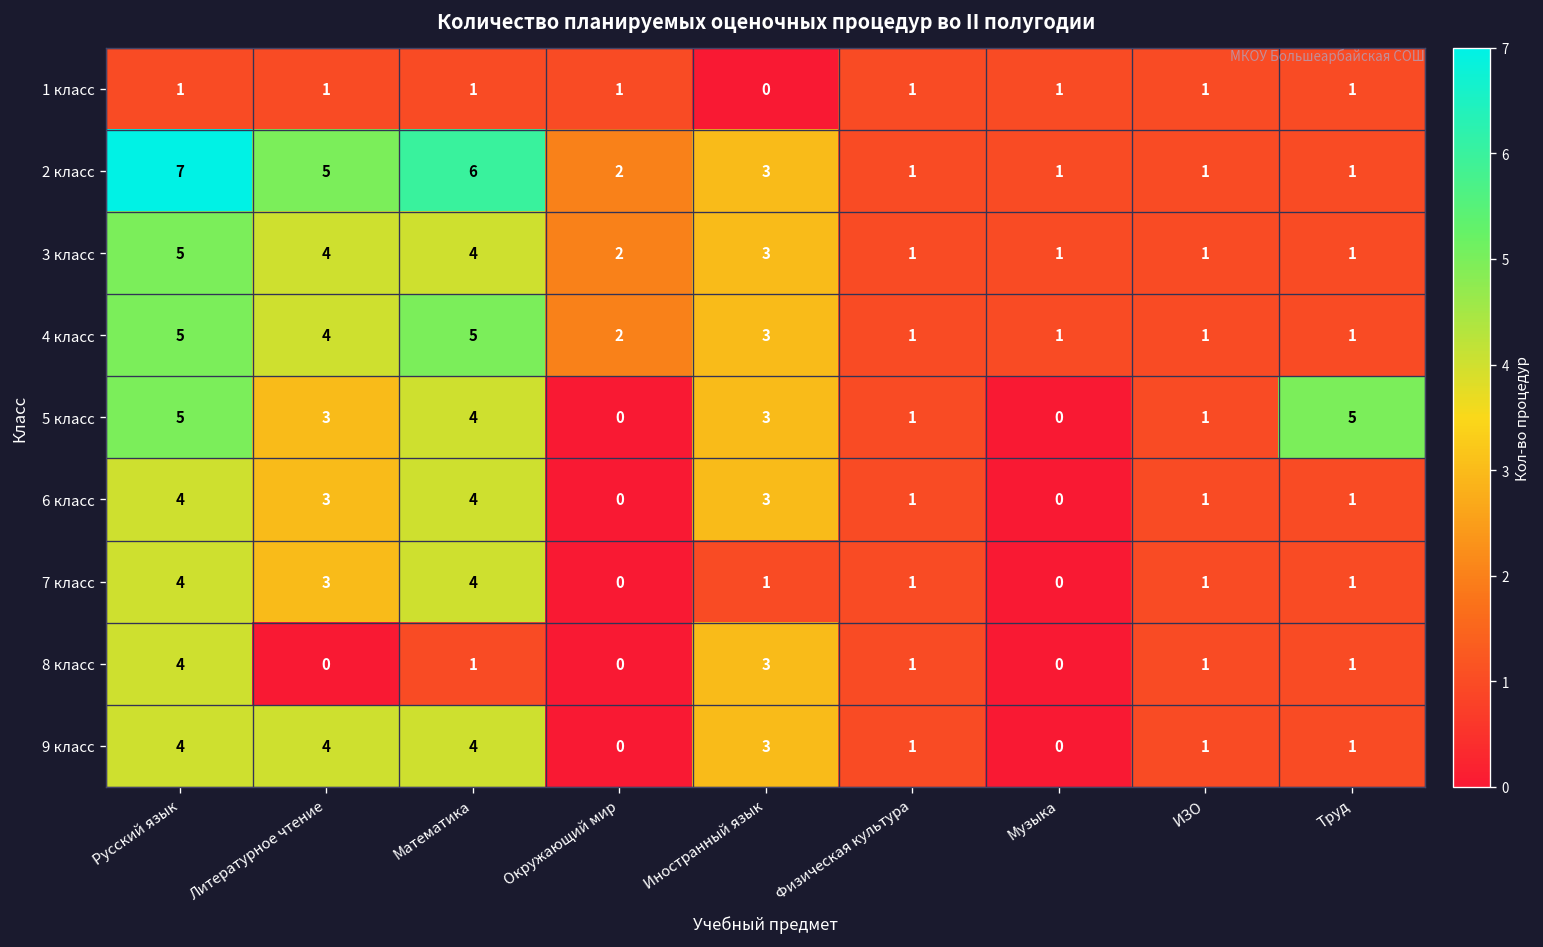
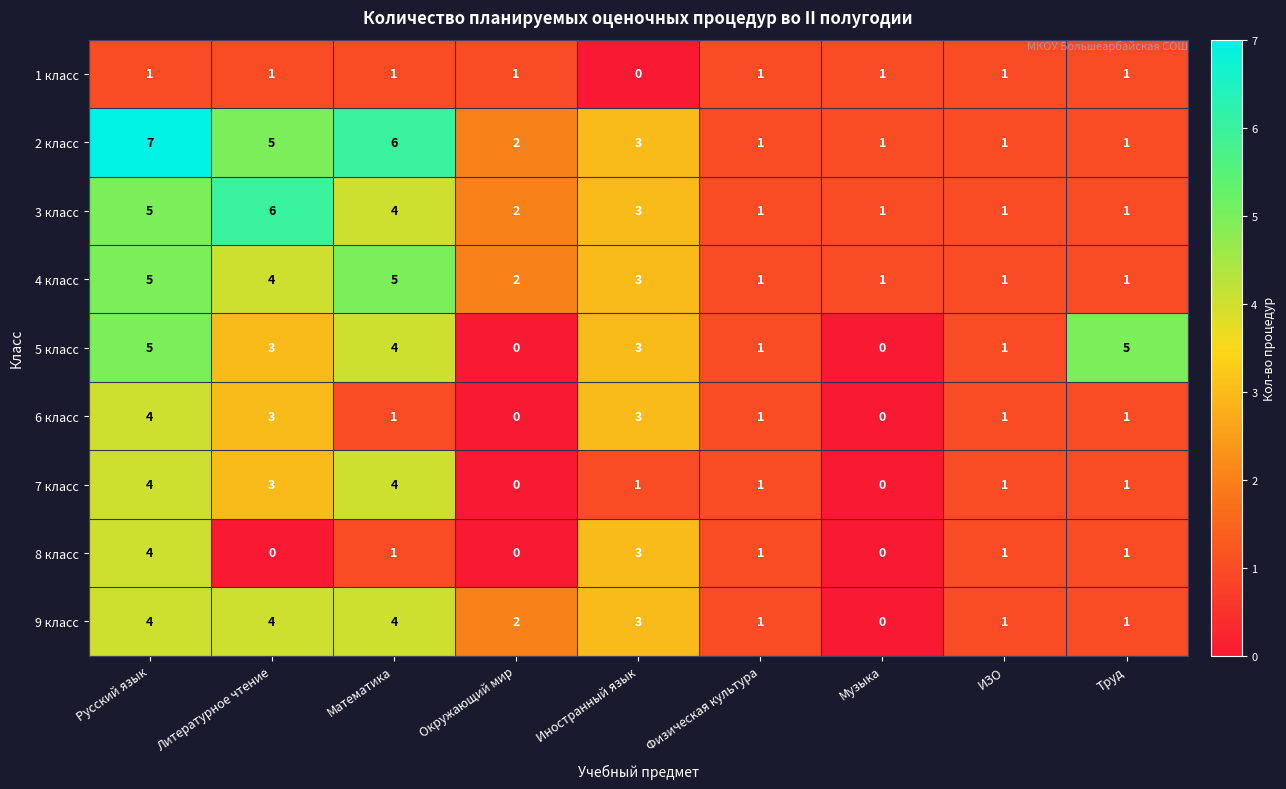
3 класс, Литературное чтение: 4 -> 6
6 класс, Математика: 4 -> 1
9 класс, Окружающий мир: 0 -> 2
